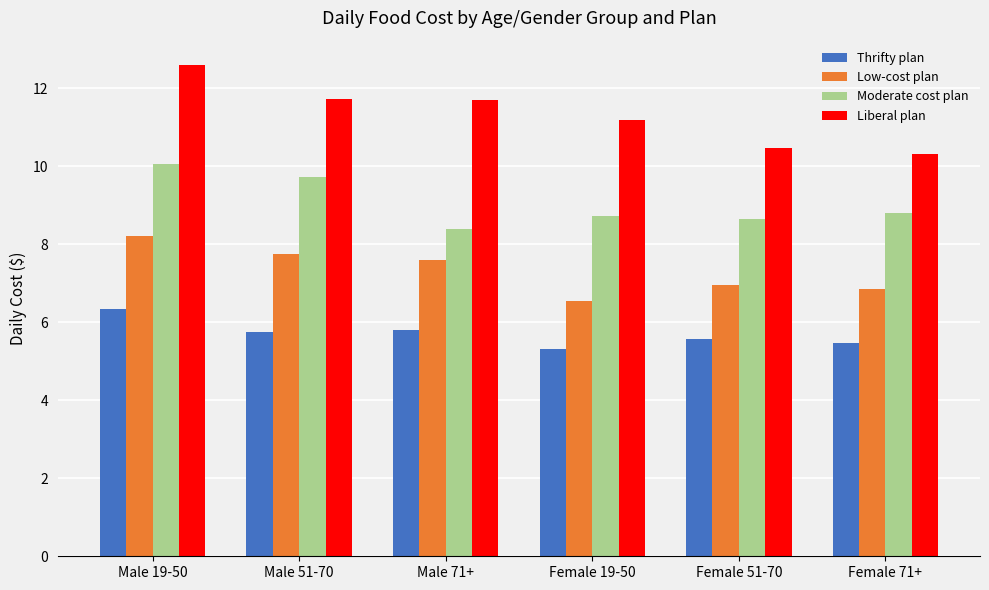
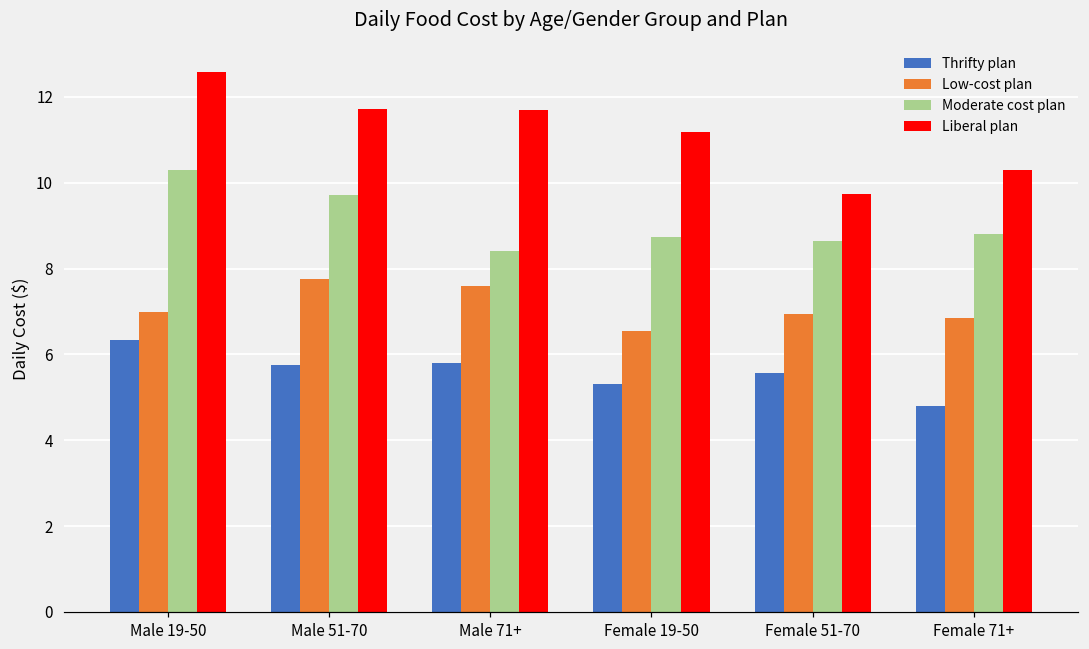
Low-cost plan, Male 19-50: 8.2 -> 7.0
Moderate cost plan, Male 19-50: 10.1 -> 10.3
Liberal plan, Female 51-70: 10.5 -> 9.7
Thrifty plan, Female 71+: 5.5 -> 4.8
